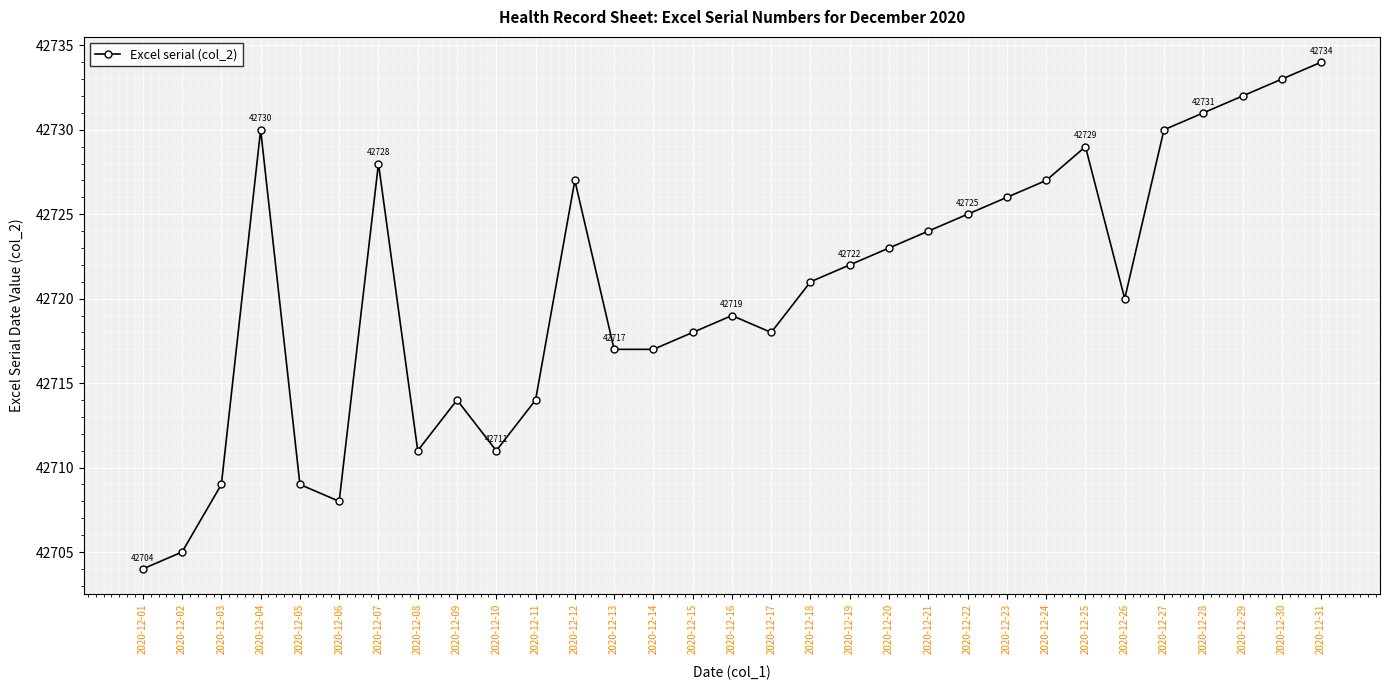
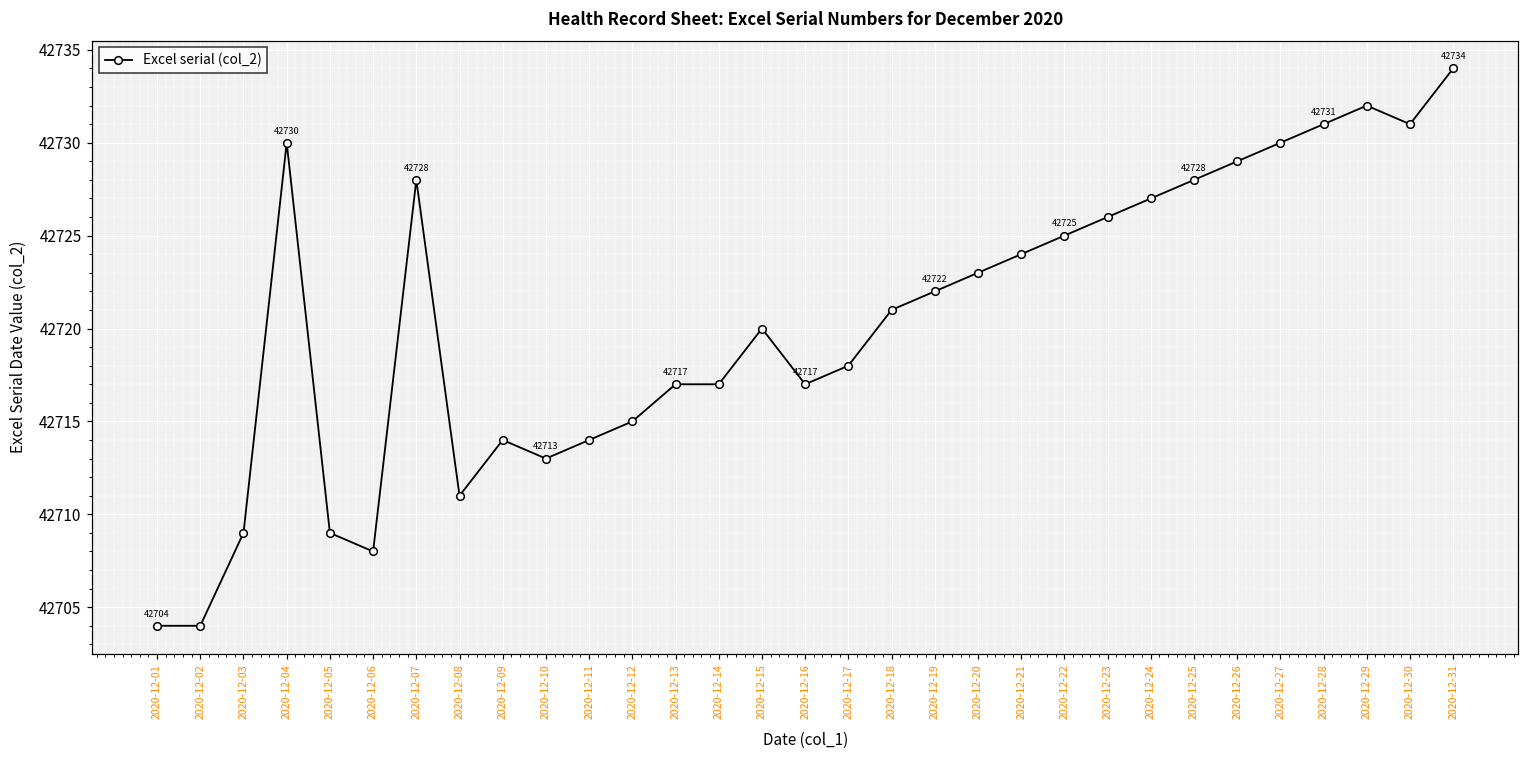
2020-12-02: 42705 -> 42704
2020-12-10: 42711 -> 42713
2020-12-12: 42727 -> 42715
2020-12-15: 42718 -> 42720
2020-12-16: 42719 -> 42717
2020-12-25: 42729 -> 42728
2020-12-26: 42720 -> 42729
2020-12-30: 42733 -> 42731
